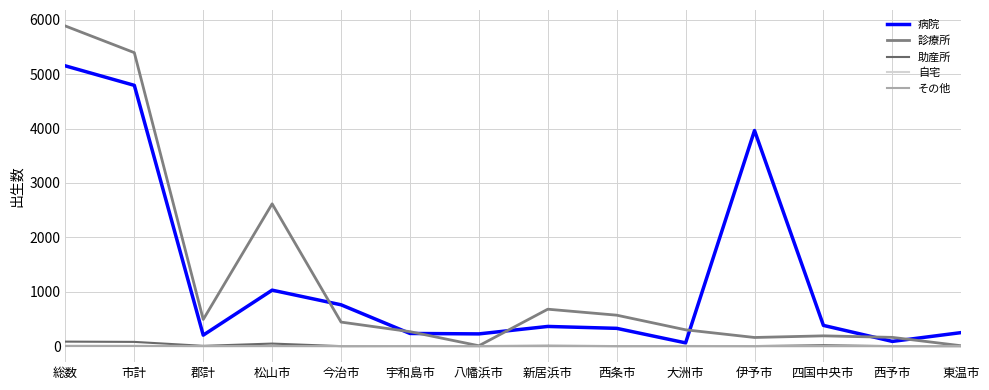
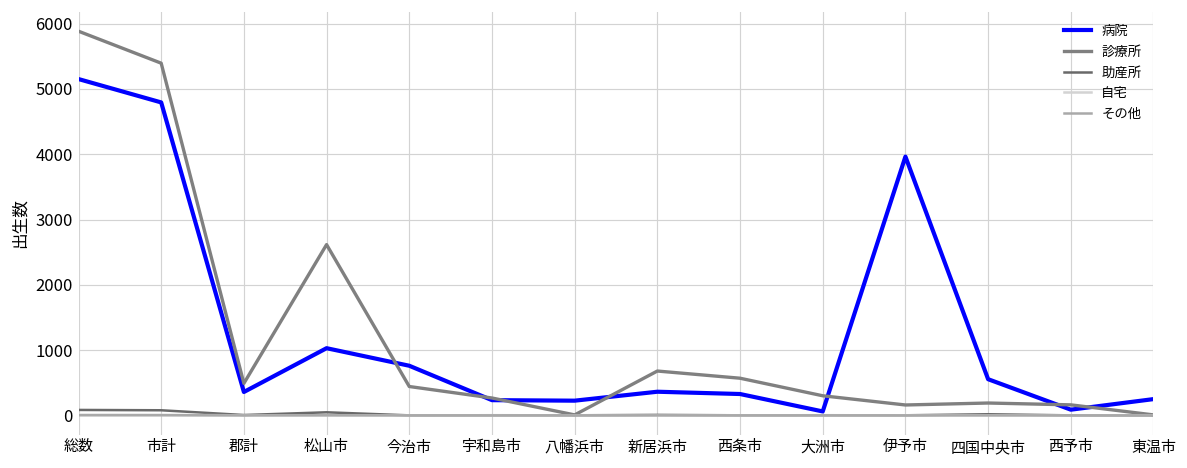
病院, 郡計: 200 -> 400
病院, 四国中央市: 400 -> 600
